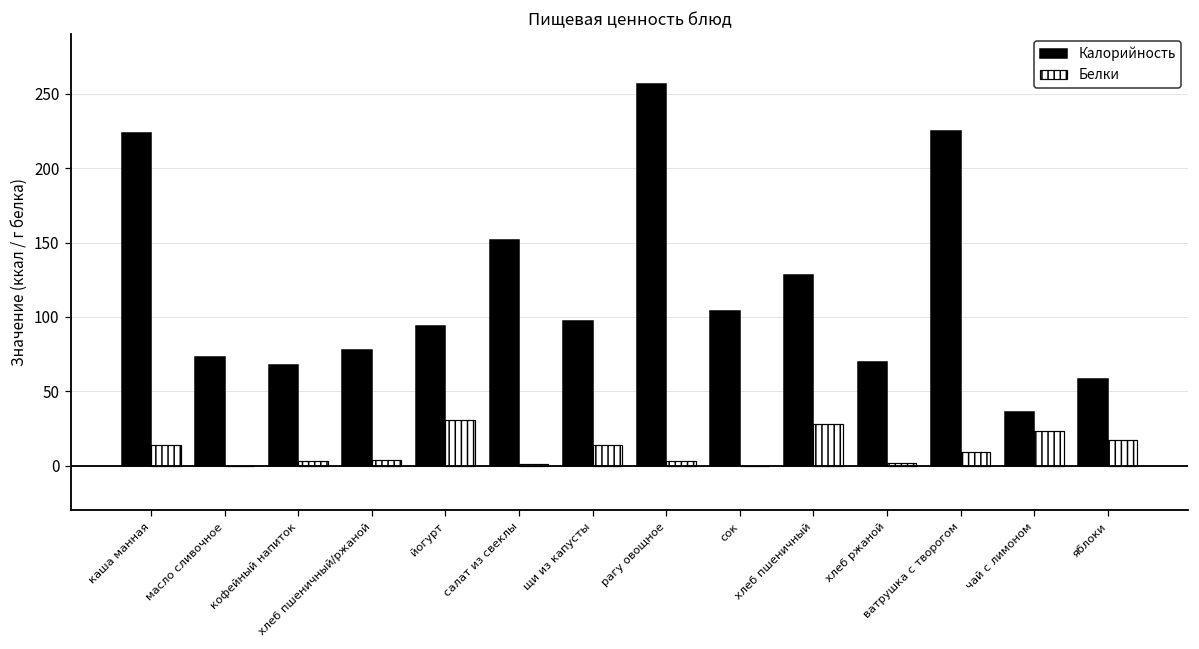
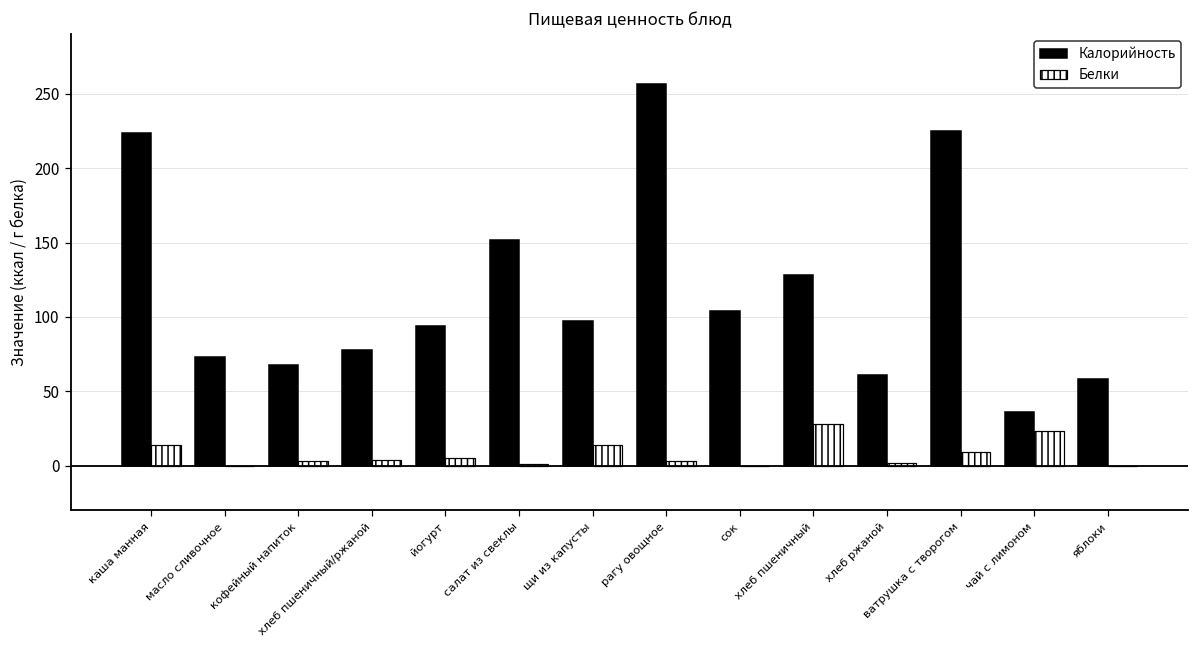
Белки, йогурт: 31 -> 5
Калорийность, хлеб ржаной: 70 -> 61
Белки, яблоки: 17 -> 0
